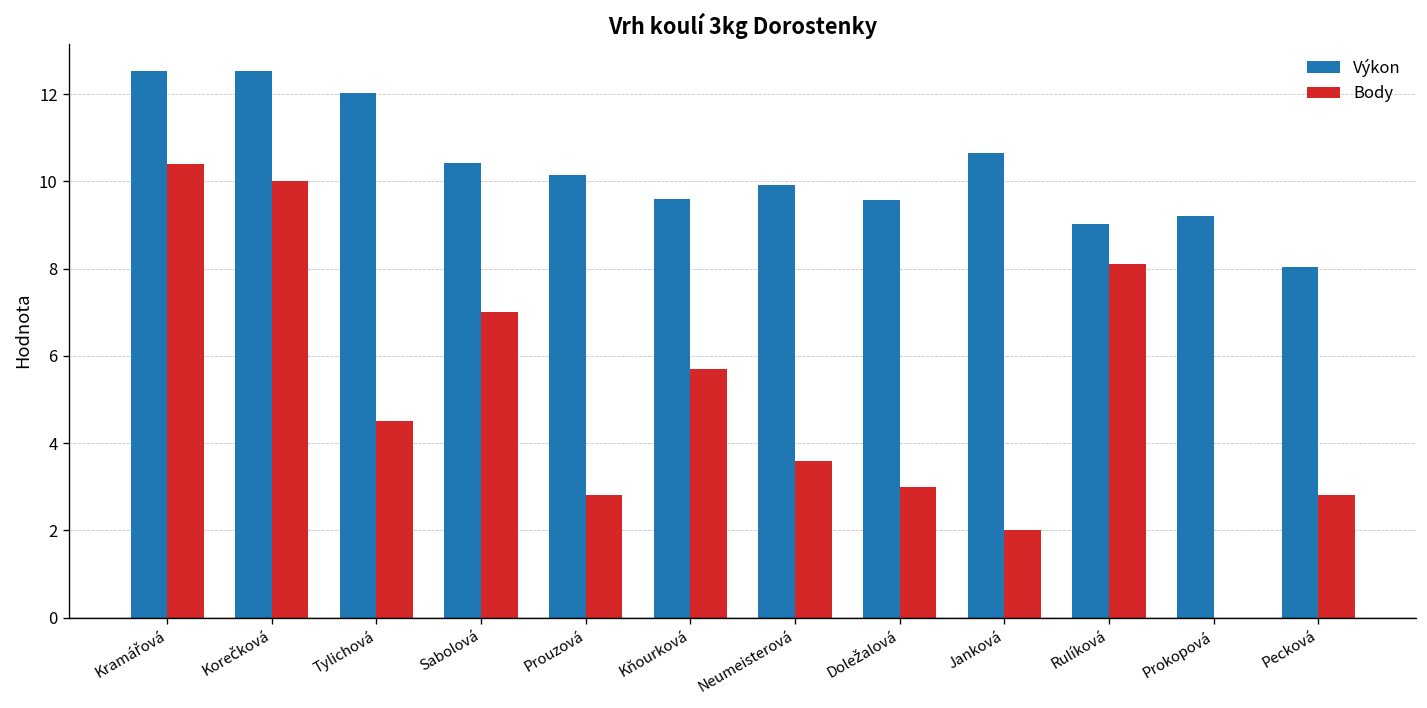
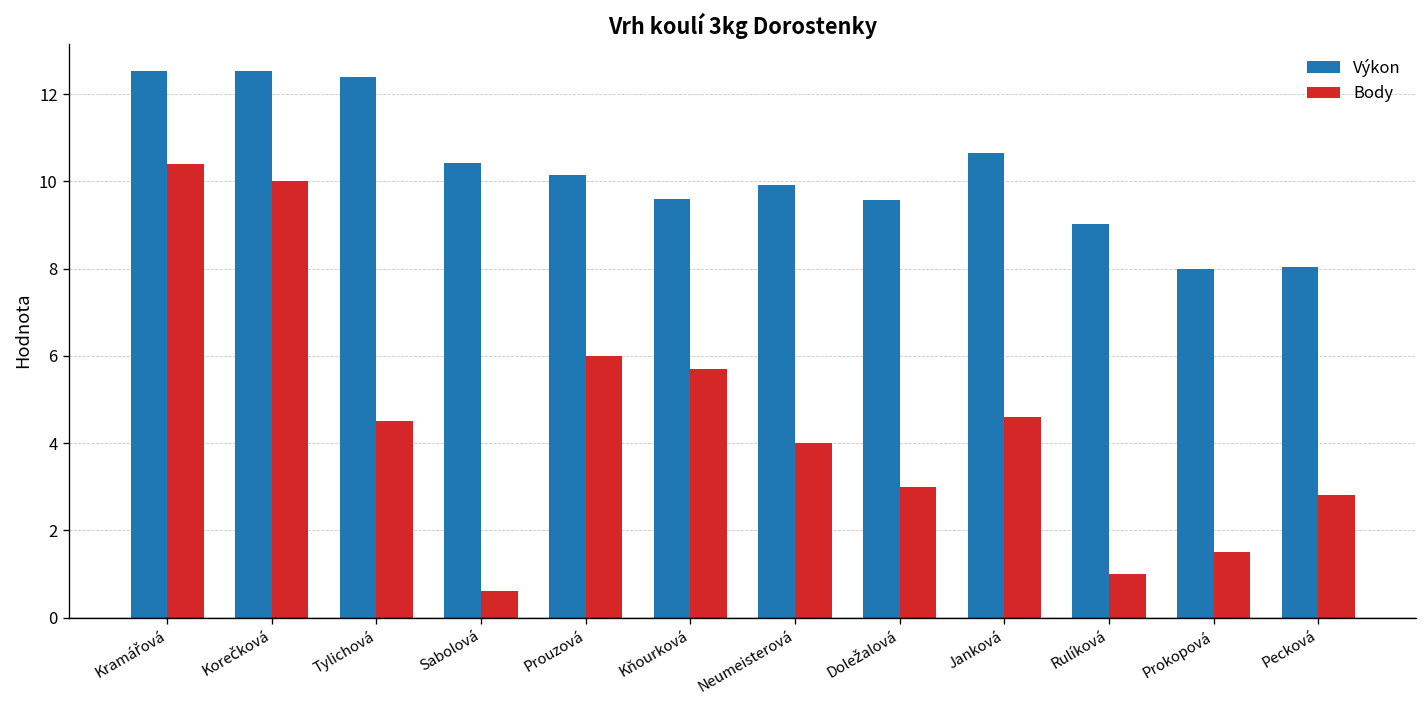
Výkon, Tylichová: 12.0 -> 12.4
Body, Sabolová: 7.0 -> 0.6
Body, Prouzová: 2.8 -> 6.0
Body, Neumeisterová: 3.6 -> 4.0
Body, Janková: 2.0 -> 4.6
Body, Rulíková: 8.1 -> 1.0
Výkon, Prokopová: 9.2 -> 8.0
Body, Prokopová: 0.0 -> 1.5
